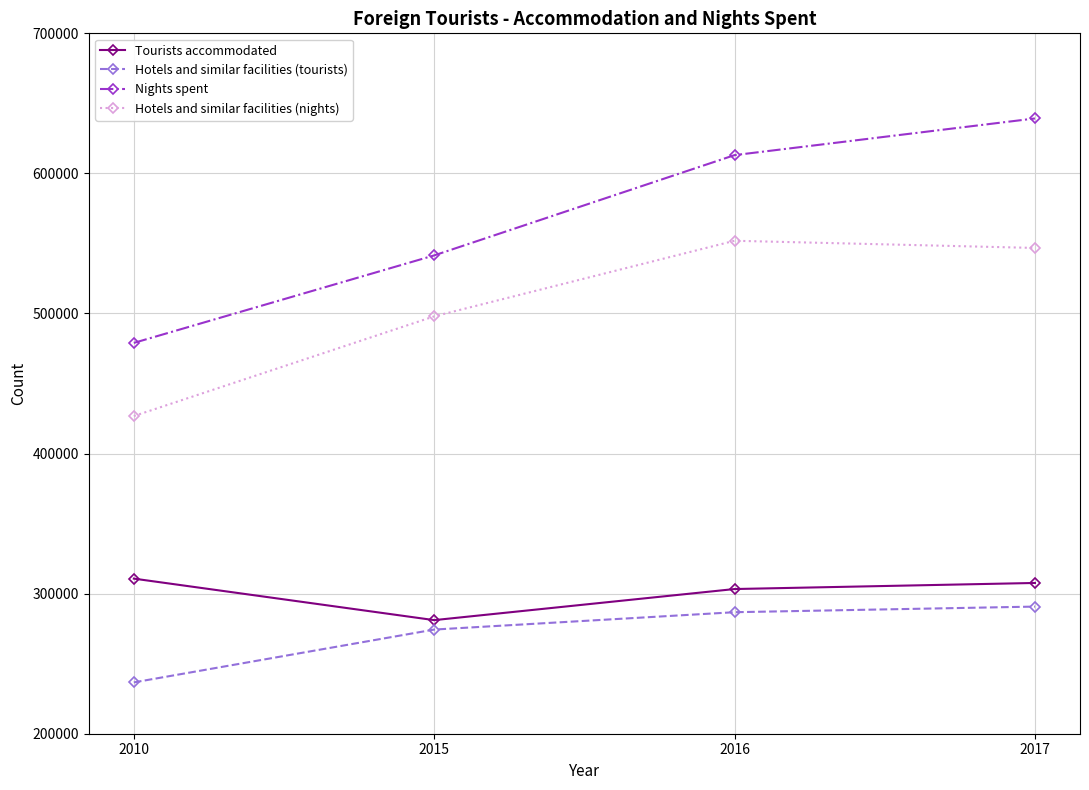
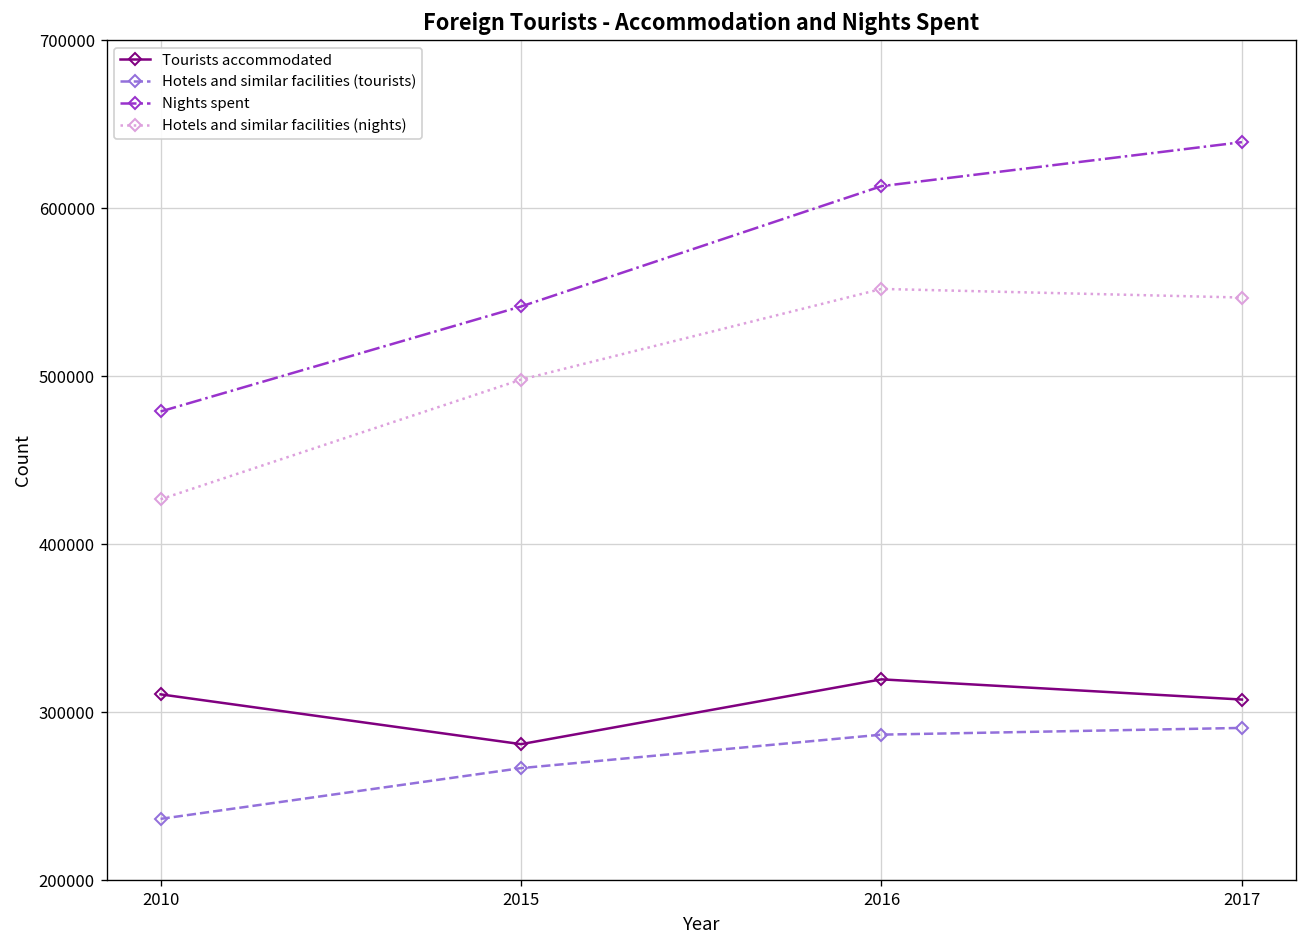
Hotels and similar facilities (tourists), 2015: 274000 -> 267000
Tourists accommodated, 2016: 303000 -> 320000
